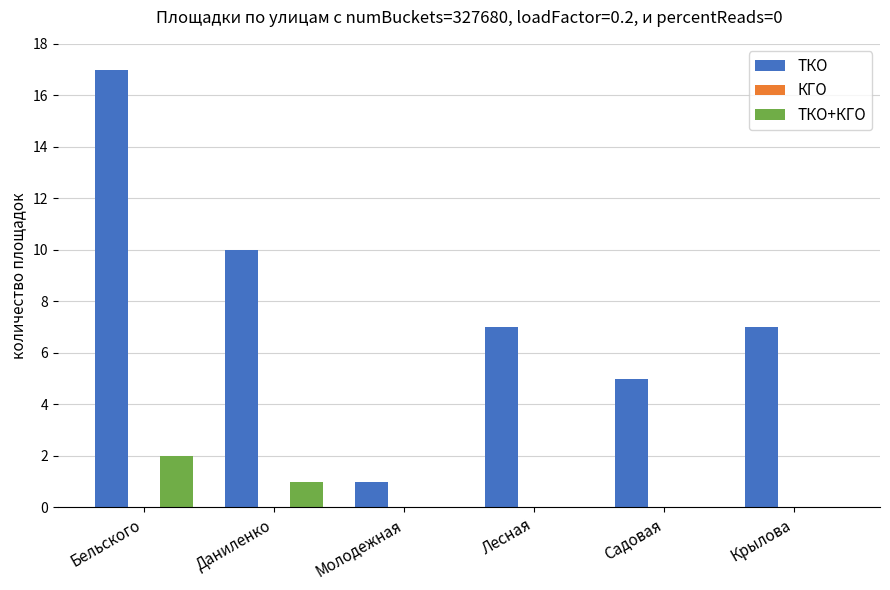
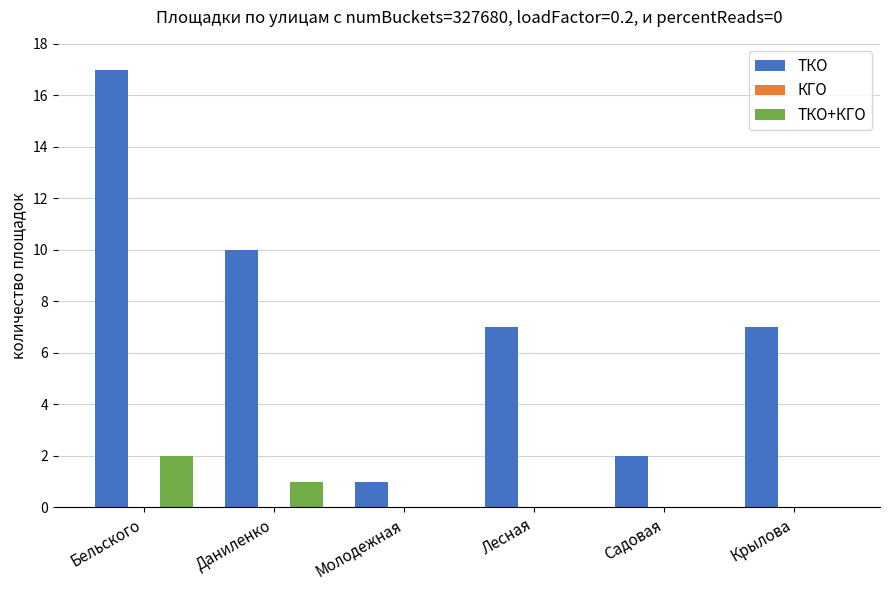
ТКО, Садовая: 5 -> 2
